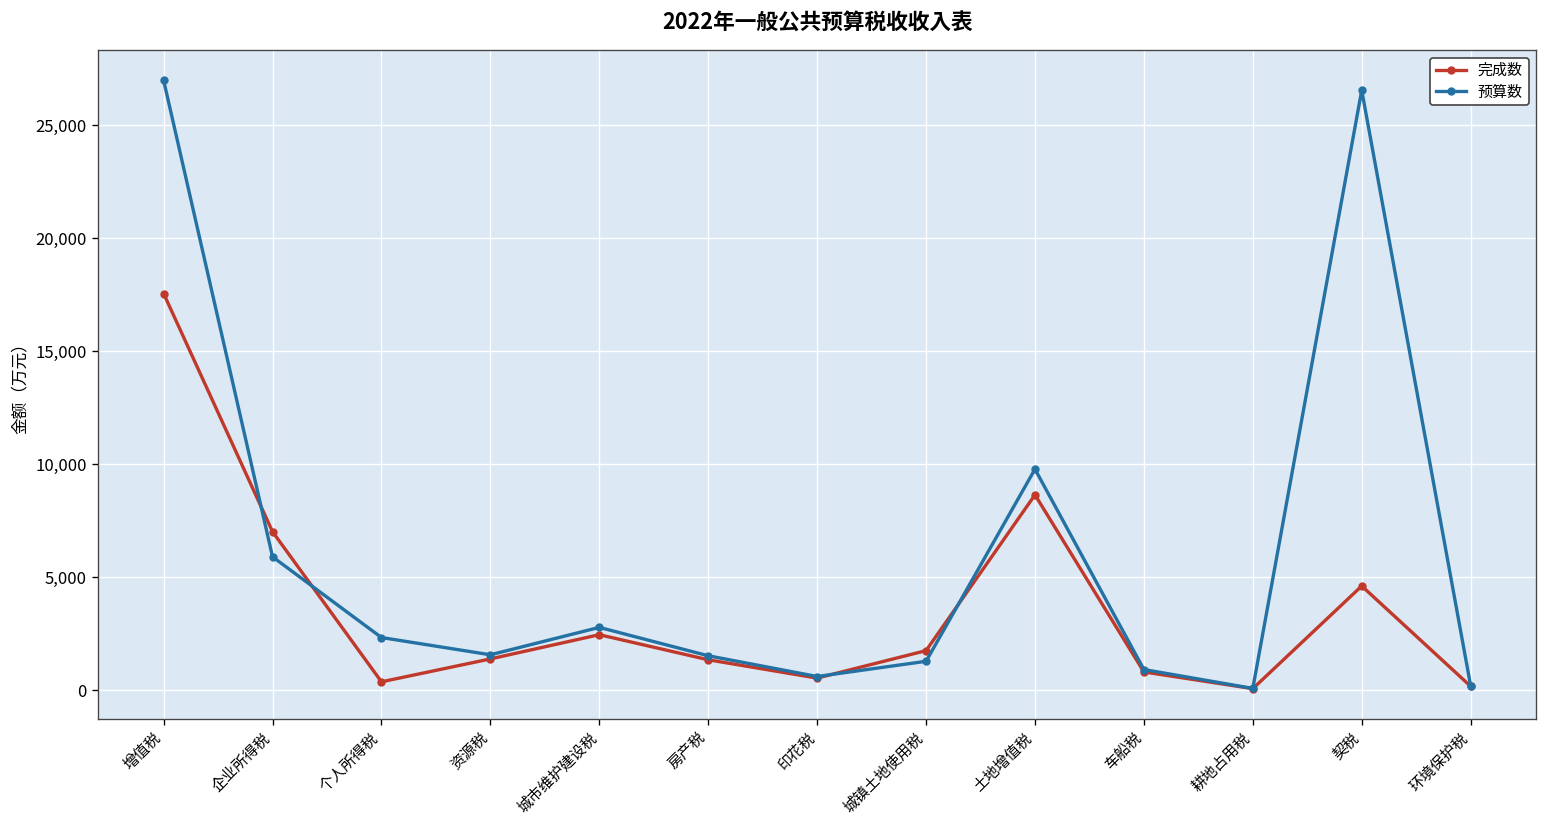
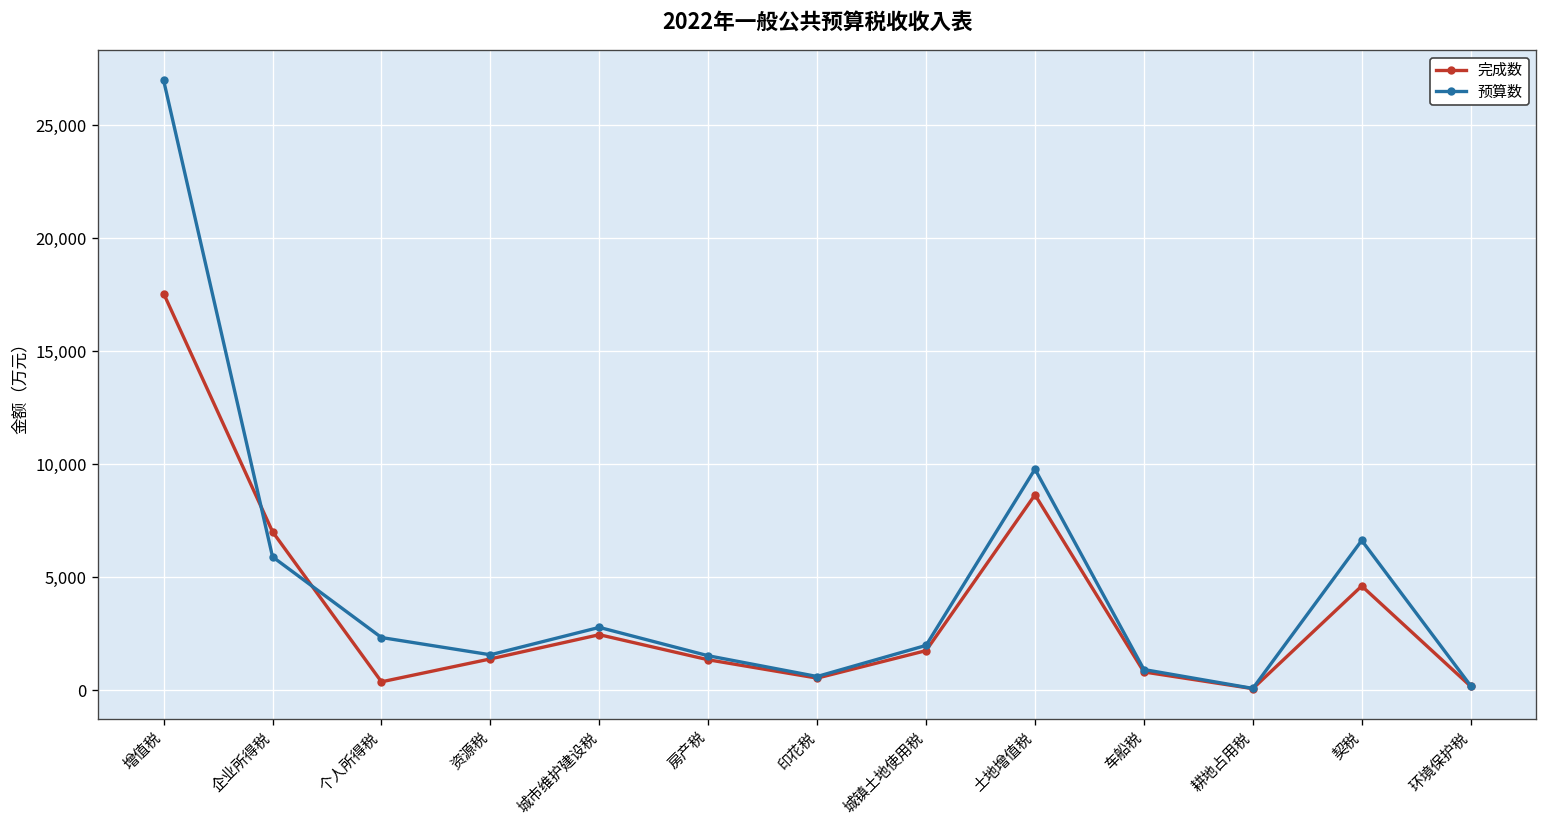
预算数, 城镇土地使用税: 1,300 -> 2,000
预算数, 契税: 26,600 -> 6,600
